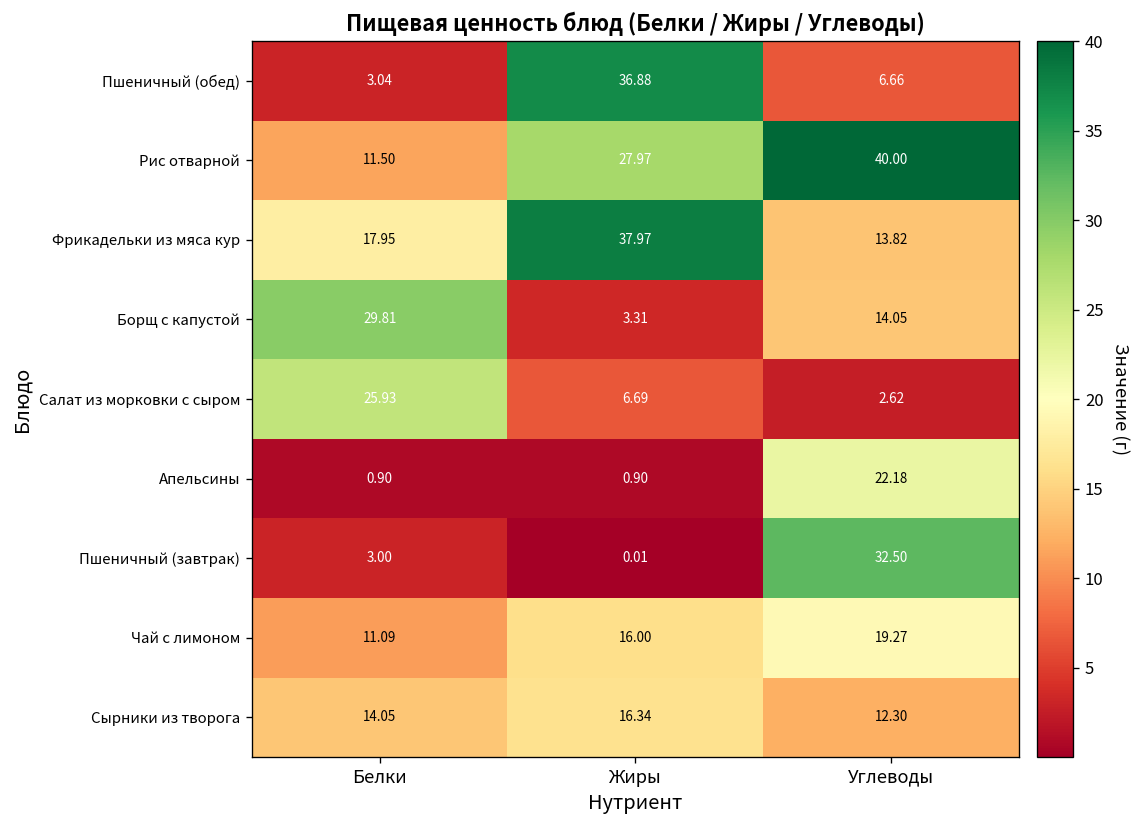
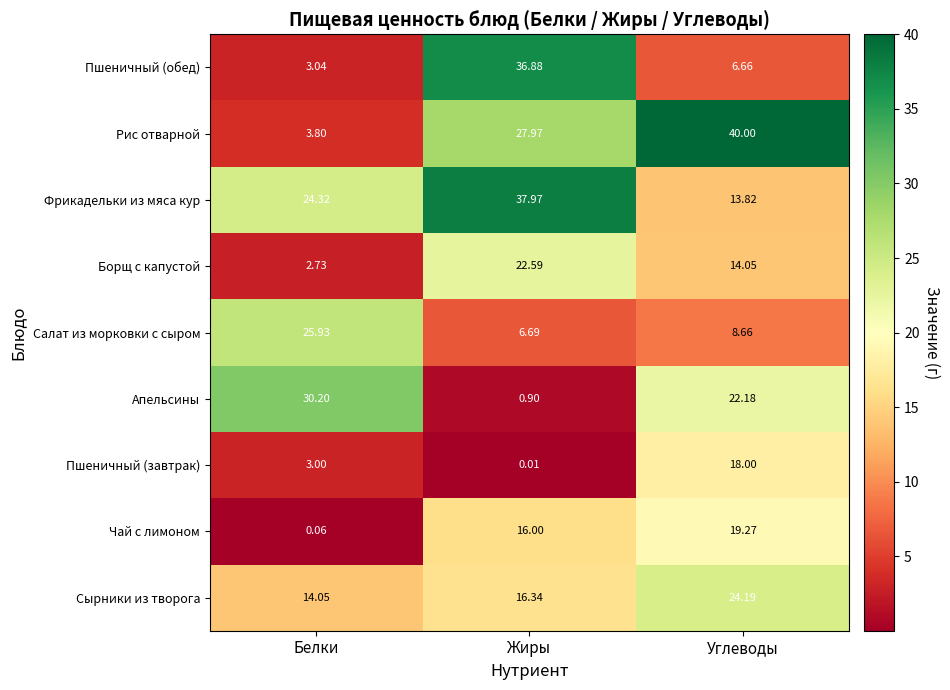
Рис отварной, Белки: 11.50 -> 3.80
Фрикадельки из мяса кур, Белки: 17.95 -> 24.32
Борщ с капустой, Белки: 29.81 -> 2.73
Борщ с капустой, Жиры: 3.31 -> 22.59
Салат из морковки с сыром, Углеводы: 2.62 -> 8.66
Апельсины, Белки: 0.90 -> 30.20
Пшеничный (завтрак), Углеводы: 32.50 -> 18.00
Чай с лимоном, Белки: 11.09 -> 0.06
Сырники из творога, Углеводы: 12.30 -> 24.19
